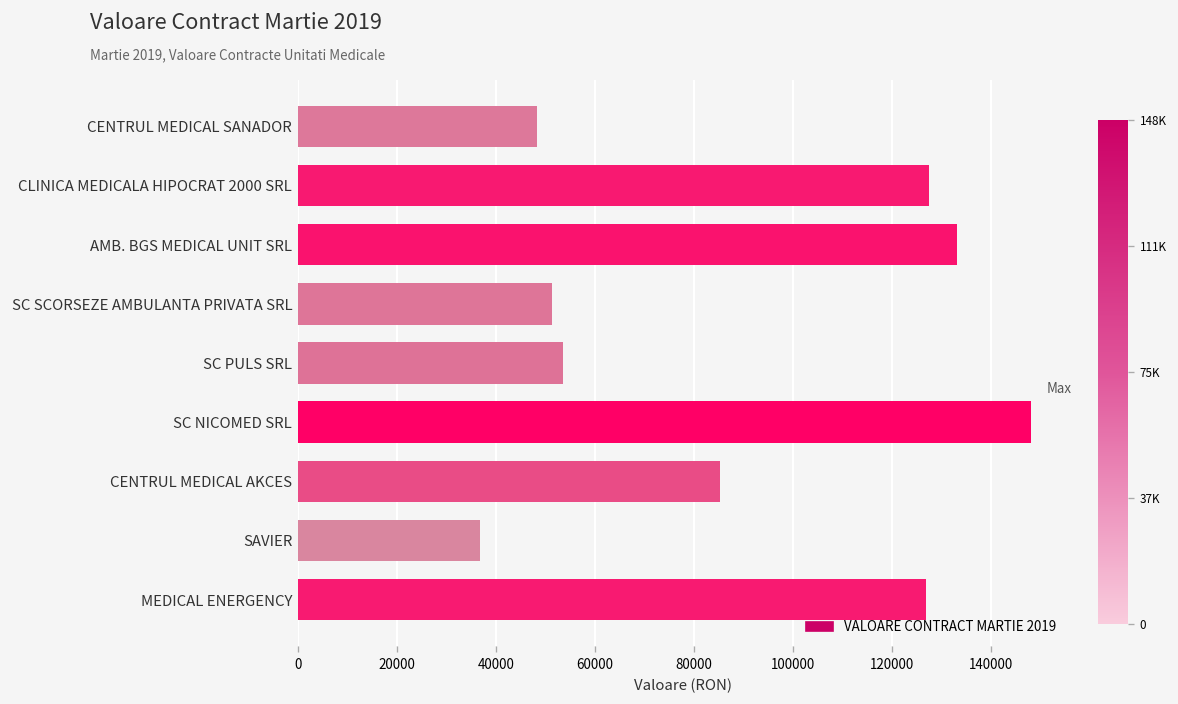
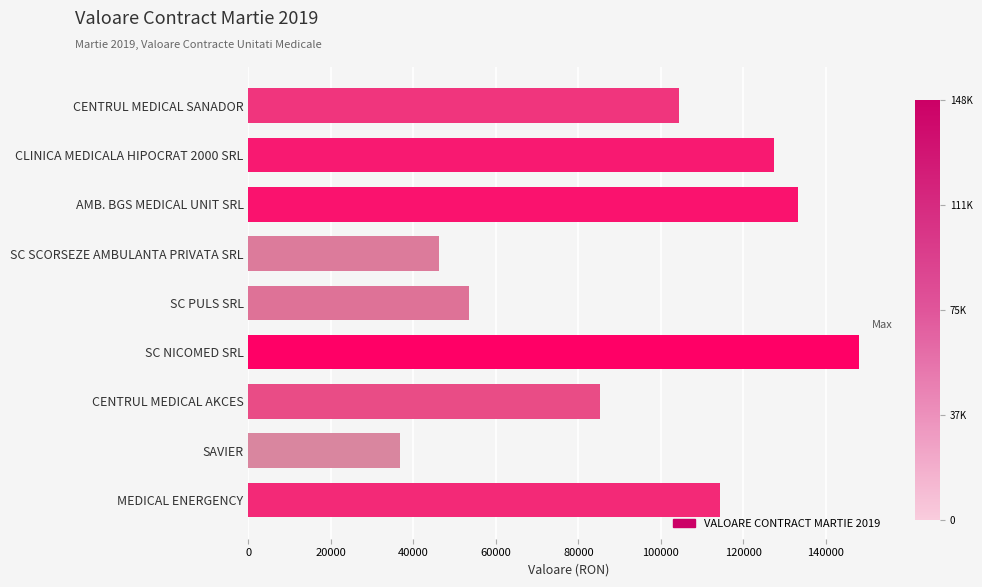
CENTRUL MEDICAL SANADOR: 48000 -> 104000
SC SCORSEZE AMBULANTA PRIVATA SRL: 51000 -> 46000
MEDICAL ENERGENCY: 127000 -> 114000
